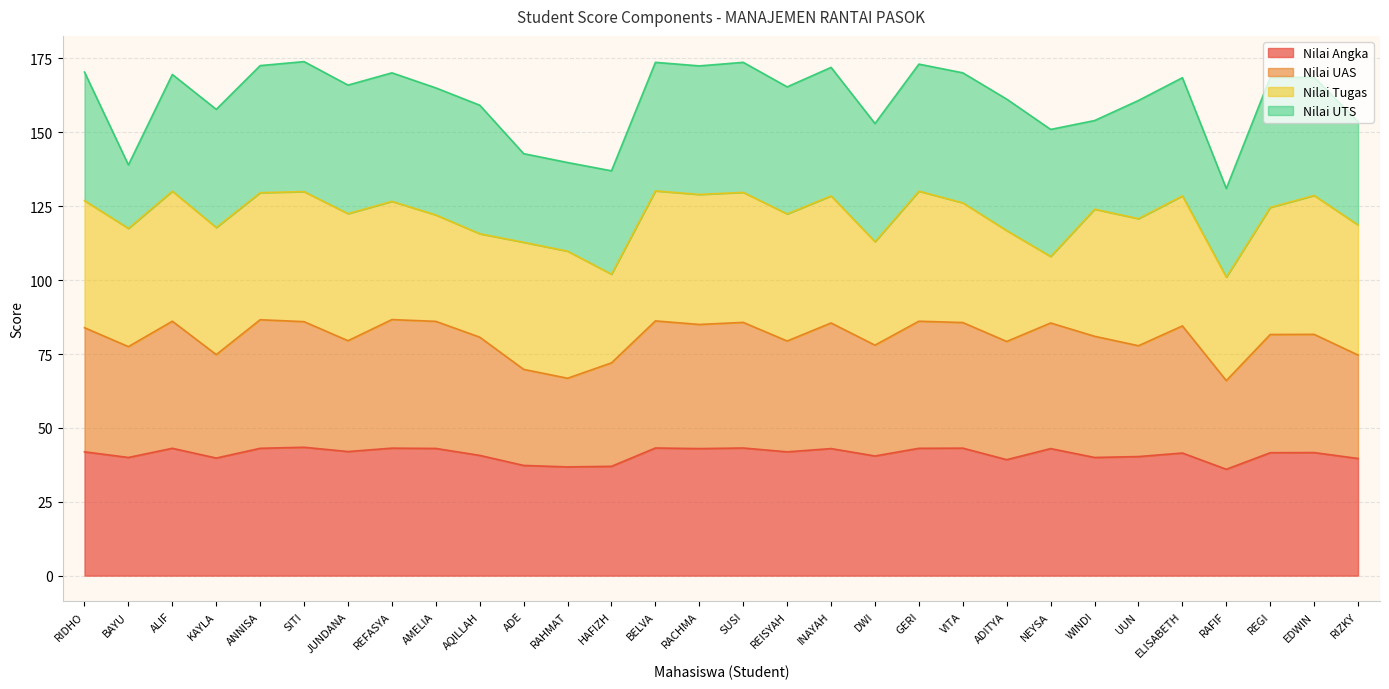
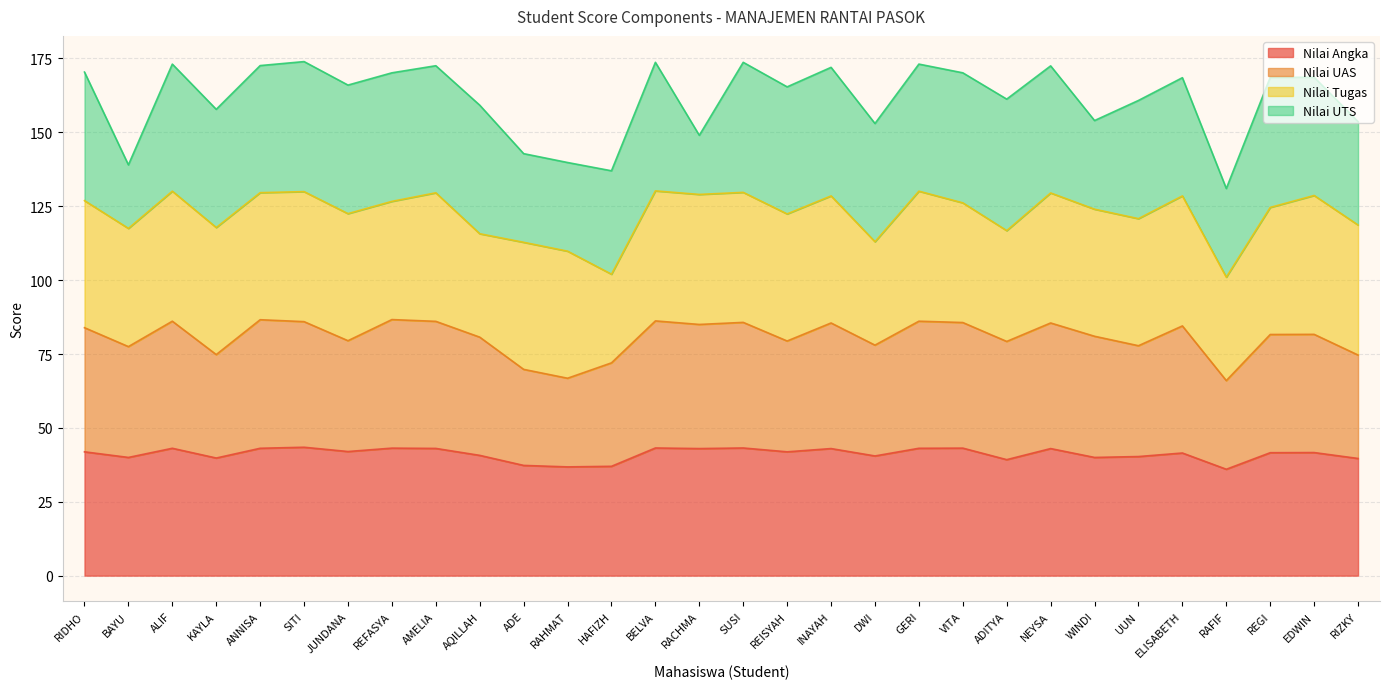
Nilai UTS, ALIF: 40 -> 43
Nilai Tugas, AMELIA: 36 -> 44
Nilai UTS, RACHMA: 44 -> 20
Nilai Tugas, NEYSA: 23 -> 44
